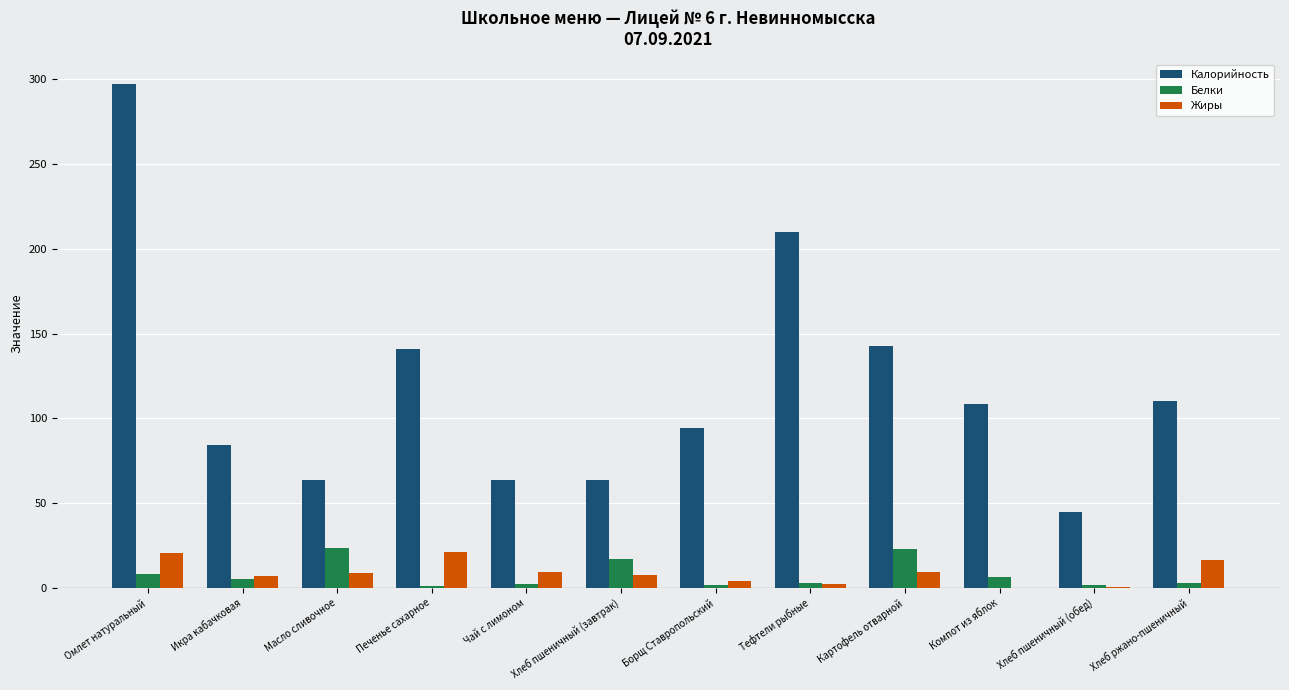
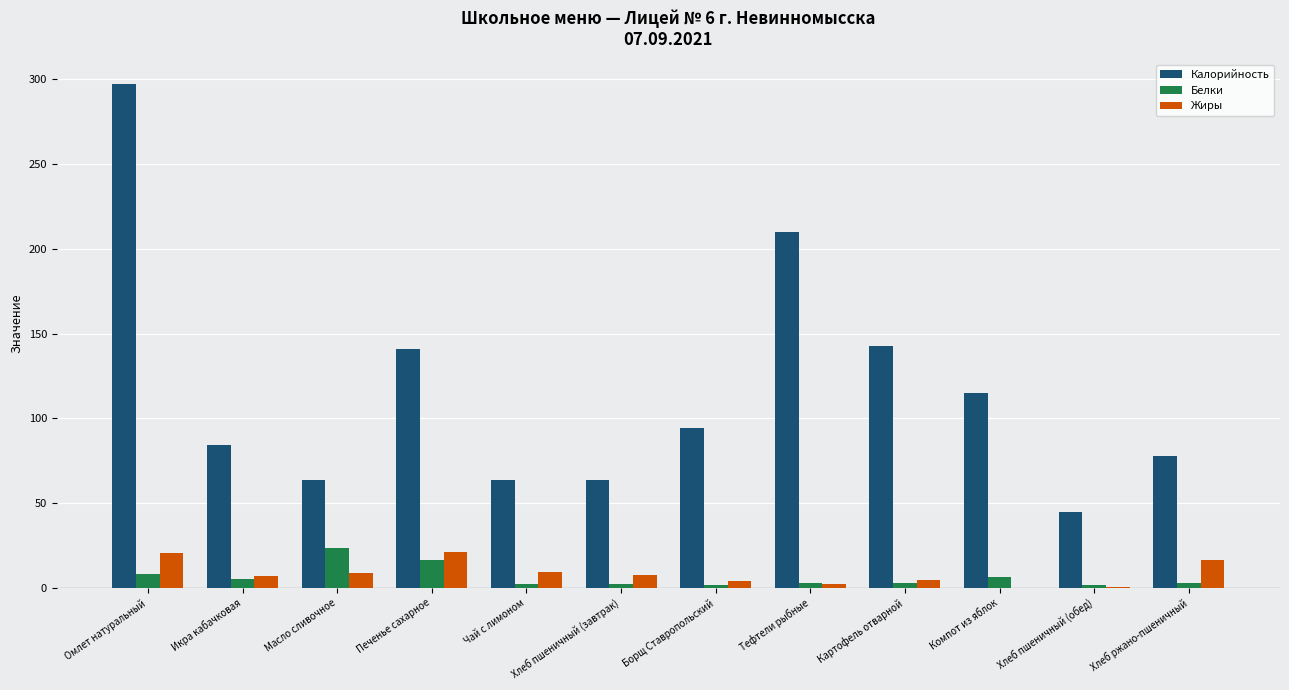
Белки, Печенье сахарное: 1 -> 16
Белки, Хлеб пшеничный (завтрак): 17 -> 2
Белки, Картофель отварной: 23 -> 3
Жиры, Картофель отварной: 9 -> 4
Калорийность, Компот из яблок: 108 -> 115
Калорийность, Хлеб ржано-пшеничный: 110 -> 78
